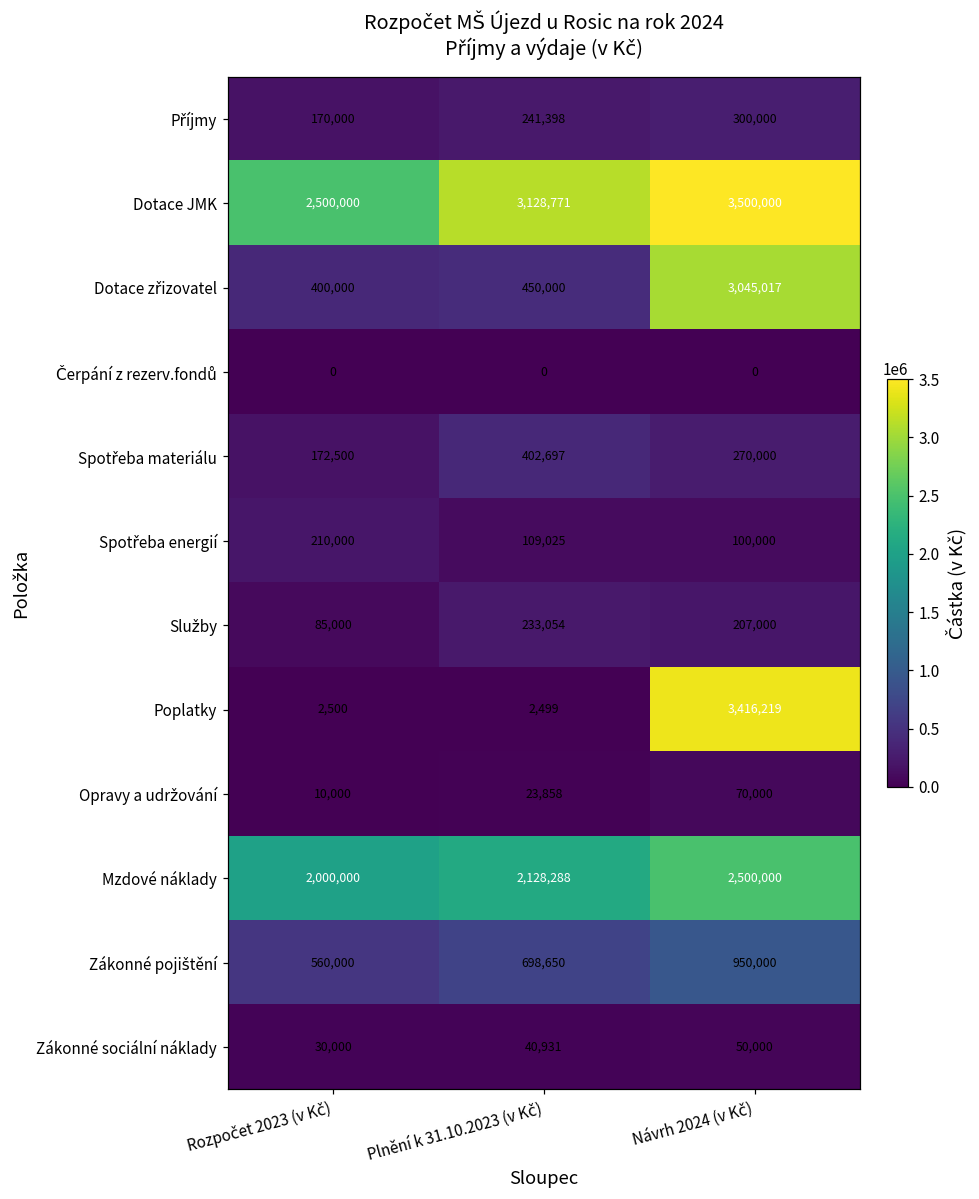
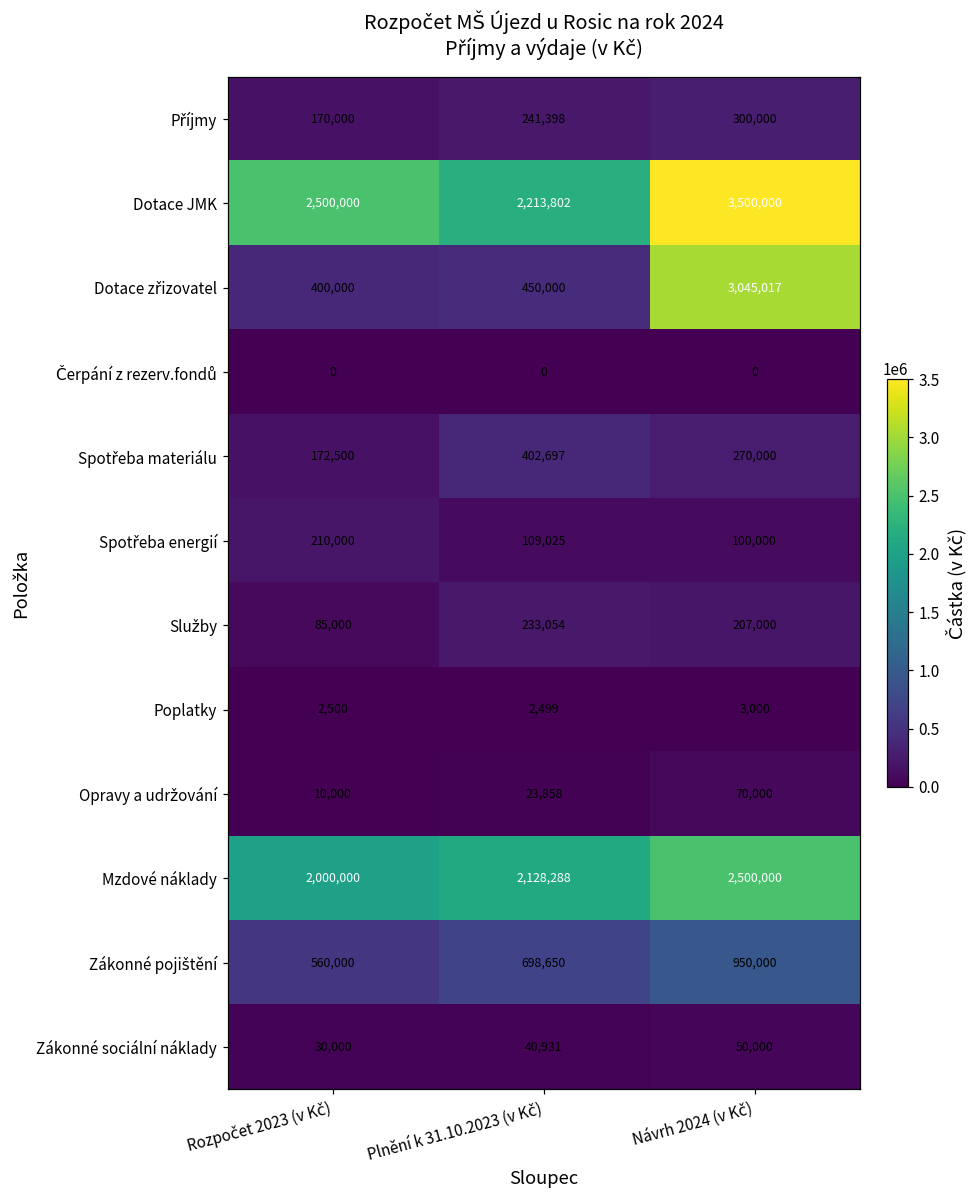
Dotace JMK, Plnění k 31.10.2023 (v Kč): 3,128,771 -> 2,213,802
Poplatky, Návrh 2024 (v Kč): 3,416,219 -> 3,000
